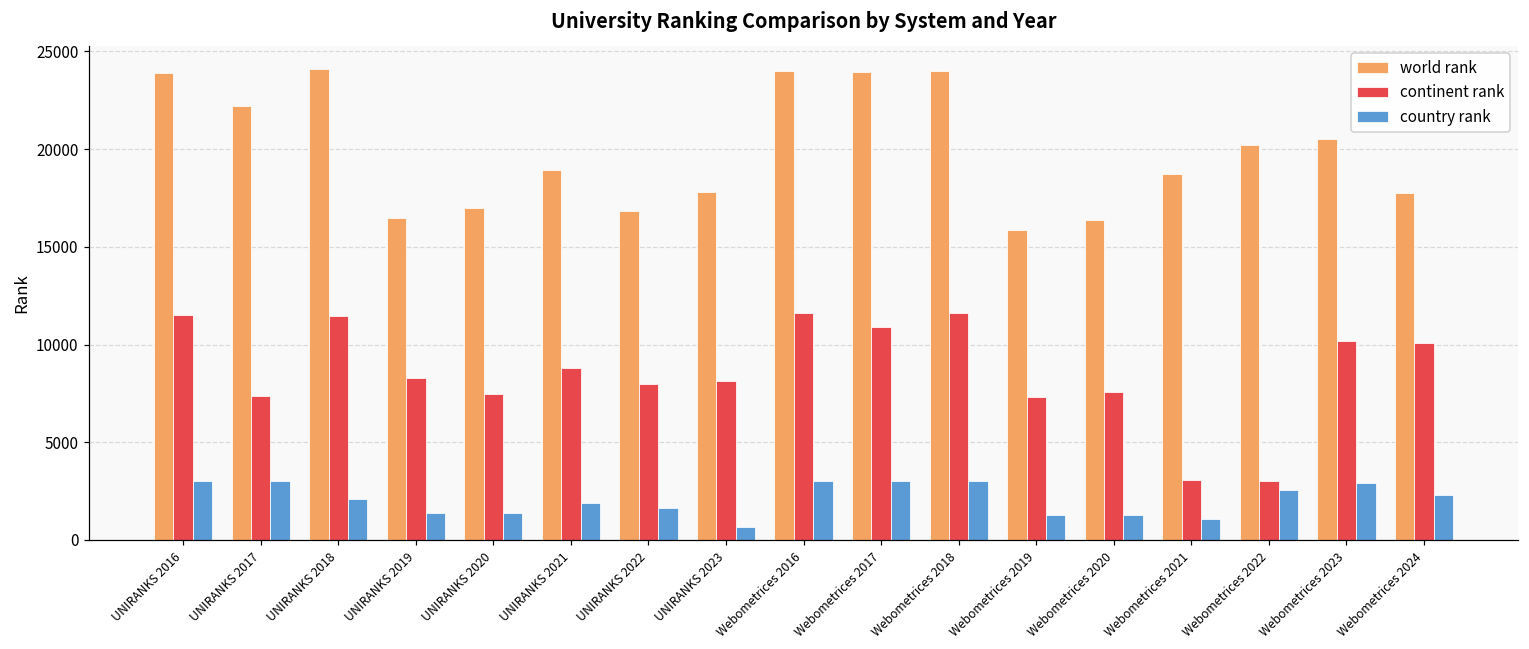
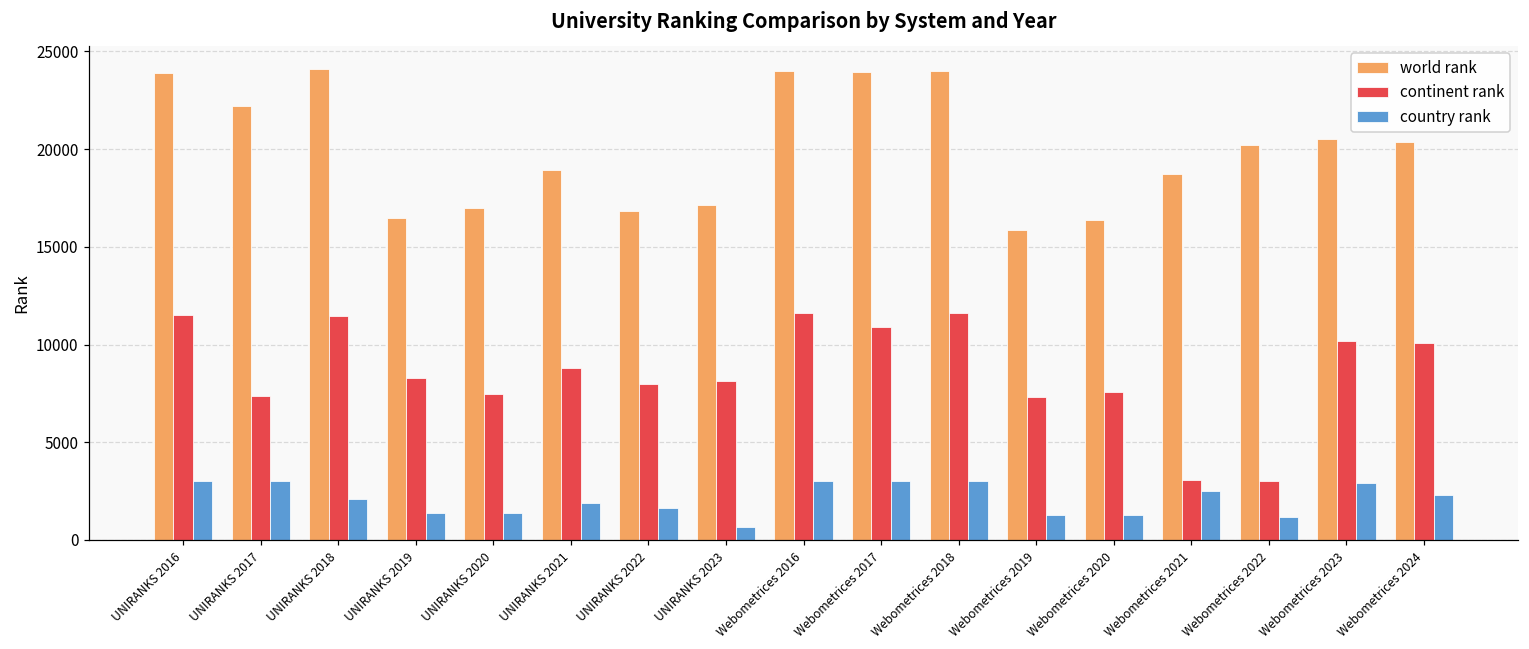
world rank, UNIRANKS 2023: 17800 -> 17200
country rank, Webometrices 2021: 1100 -> 2500
country rank, Webometrices 2022: 2600 -> 1200
world rank, Webometrices 2024: 17800 -> 20400
